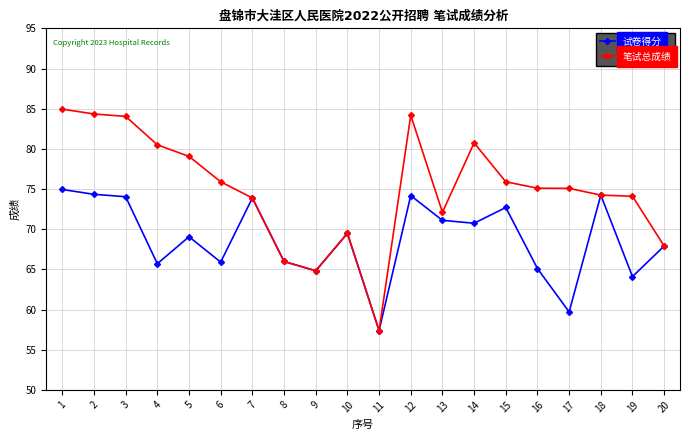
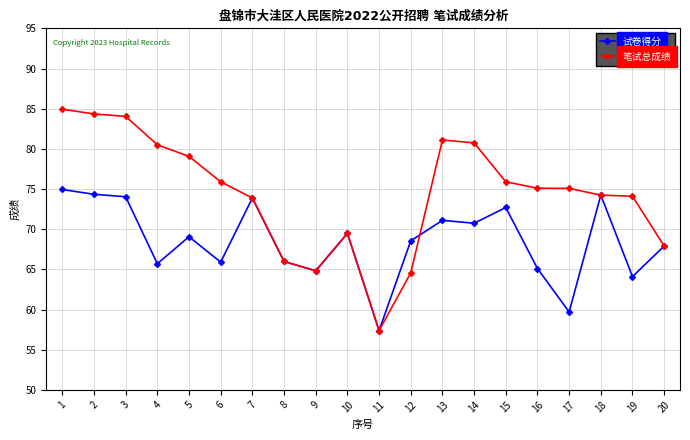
试卷得分, 12: 74 -> 69
笔试总成绩, 12: 84 -> 65
笔试总成绩, 13: 72 -> 81
